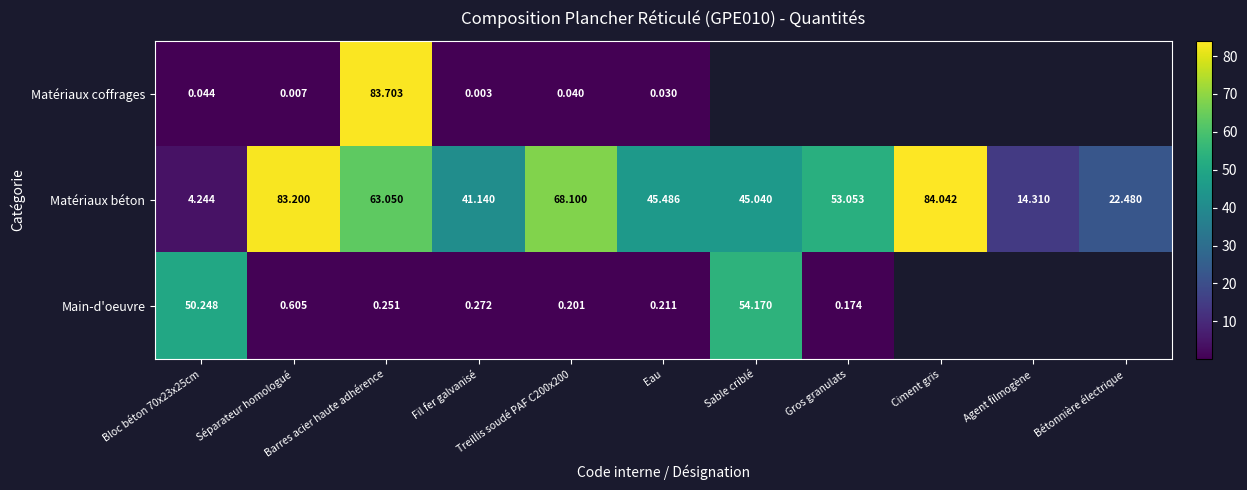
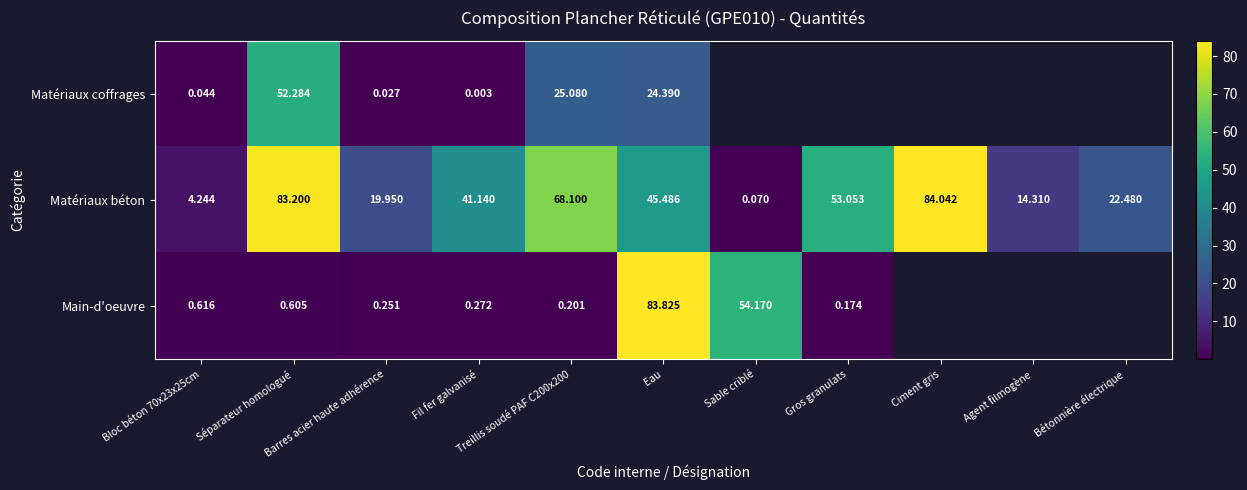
Matériaux coffrages, Séparateur homologué: 0.007 -> 52.284
Matériaux coffrages, Barres acier haute adhérence: 83.703 -> 0.027
Matériaux coffrages, Treillis soudé PAF C200x200: 0.040 -> 25.080
Matériaux coffrages, Eau: 0.030 -> 24.390
Matériaux béton, Barres acier haute adhérence: 63.050 -> 19.950
Matériaux béton, Sable criblé: 45.040 -> 0.070
Main-d'oeuvre, Bloc béton 70x23x25cm: 50.248 -> 0.616
Main-d'oeuvre, Eau: 0.211 -> 83.825
